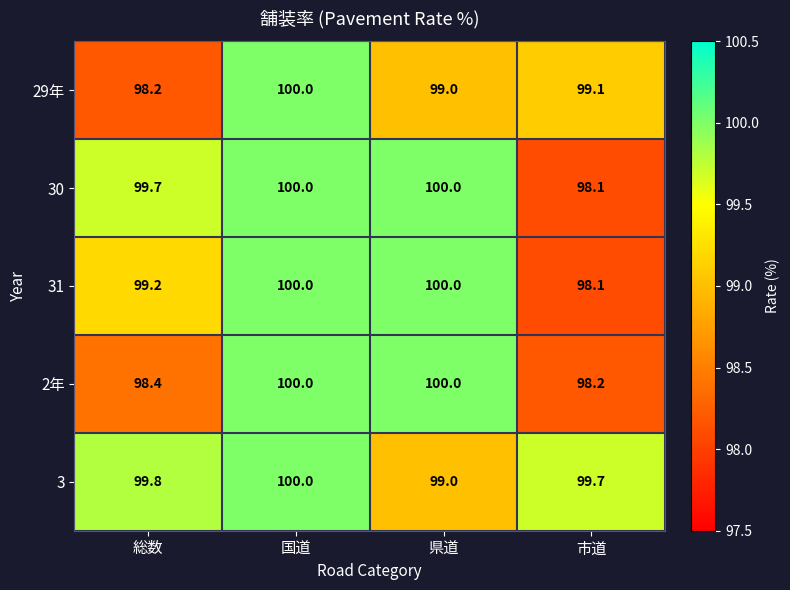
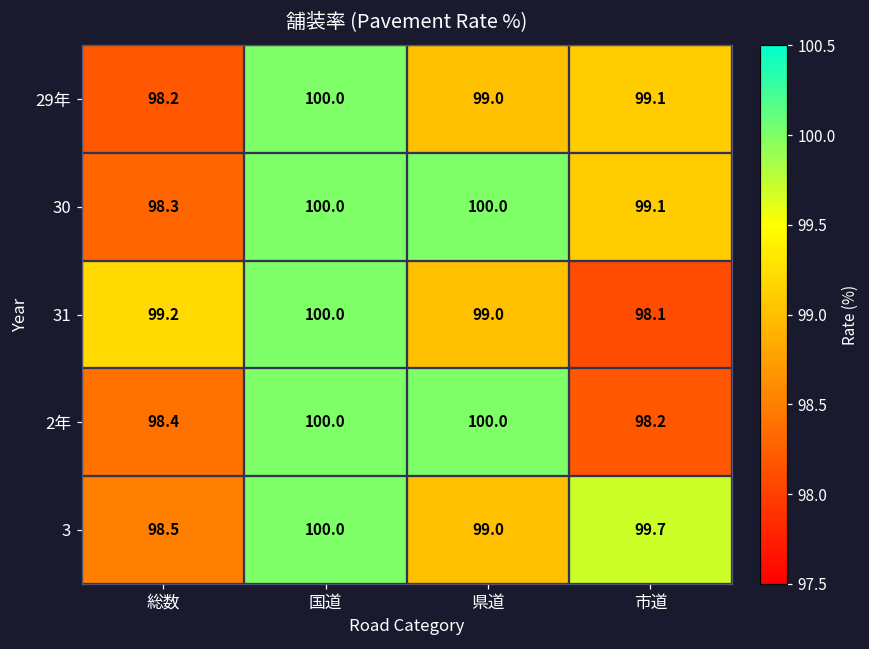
30, 総数: 99.7 -> 98.3
30, 市道: 98.1 -> 99.1
31, 県道: 100.0 -> 99.0
3, 総数: 99.8 -> 98.5
